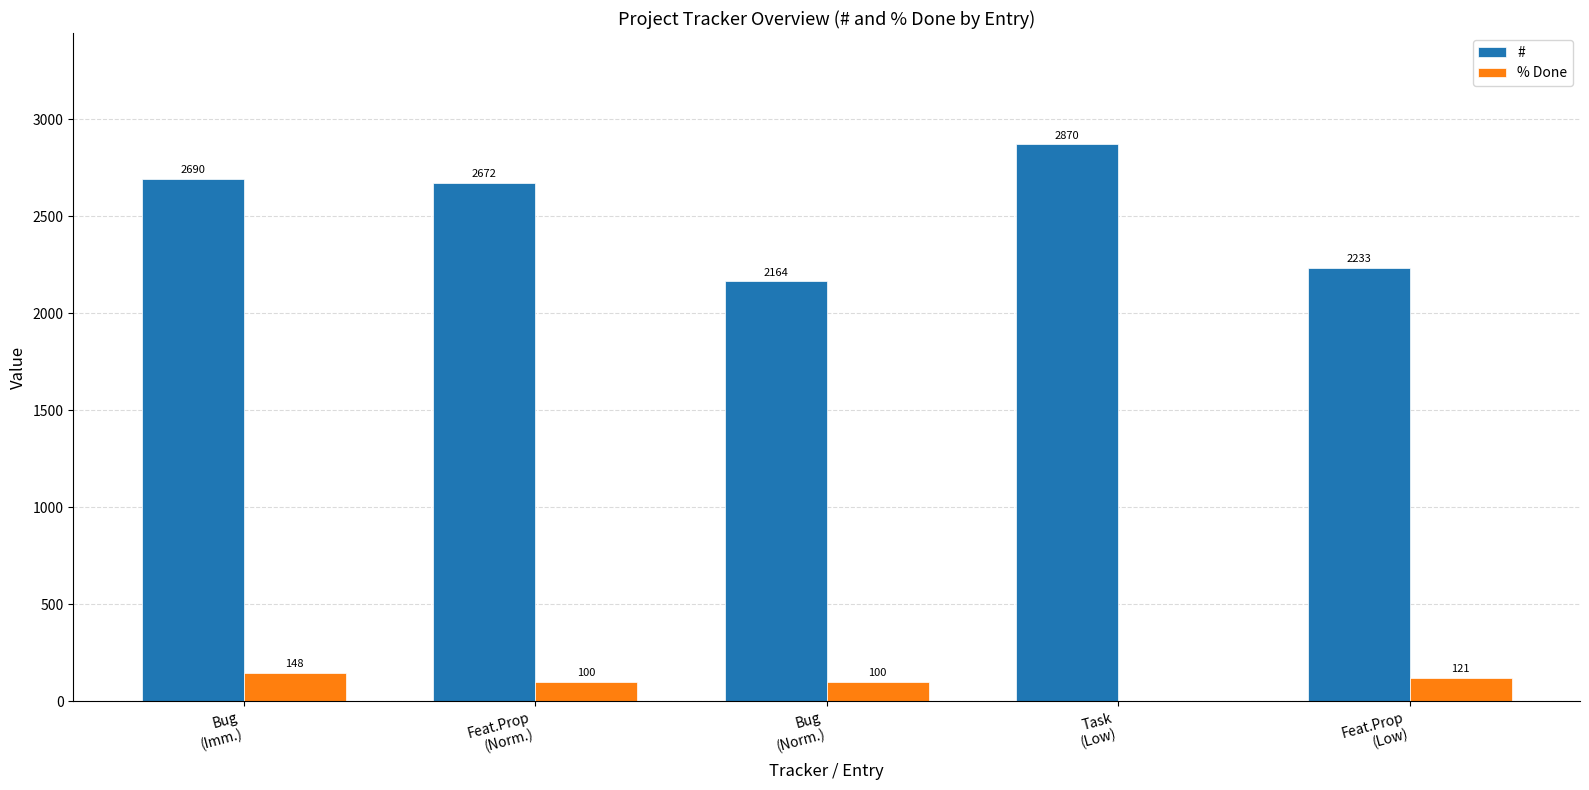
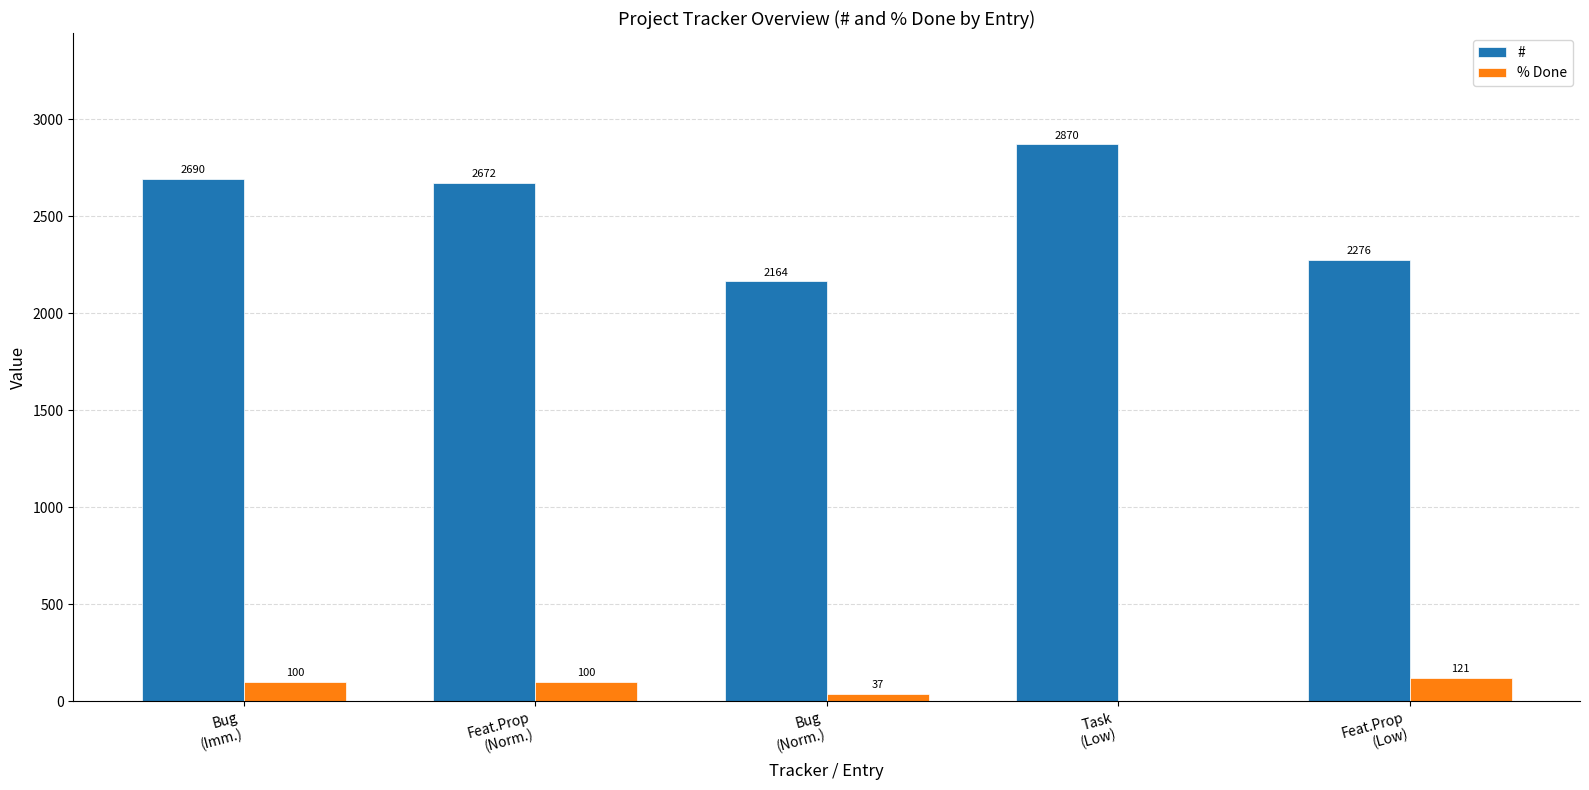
% Done, Bug (Imm.): 148 -> 100
% Done, Bug (Norm.): 100 -> 37
#, Feat.Prop (Low): 2233 -> 2276
